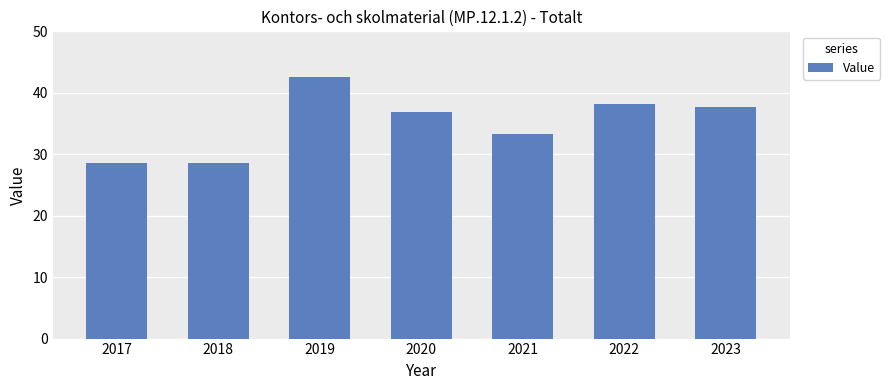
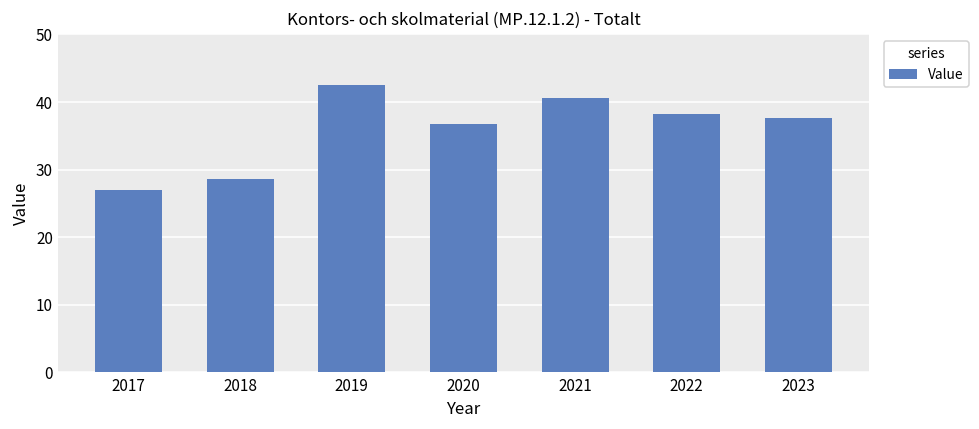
2017: 29 -> 27
2021: 33 -> 41
